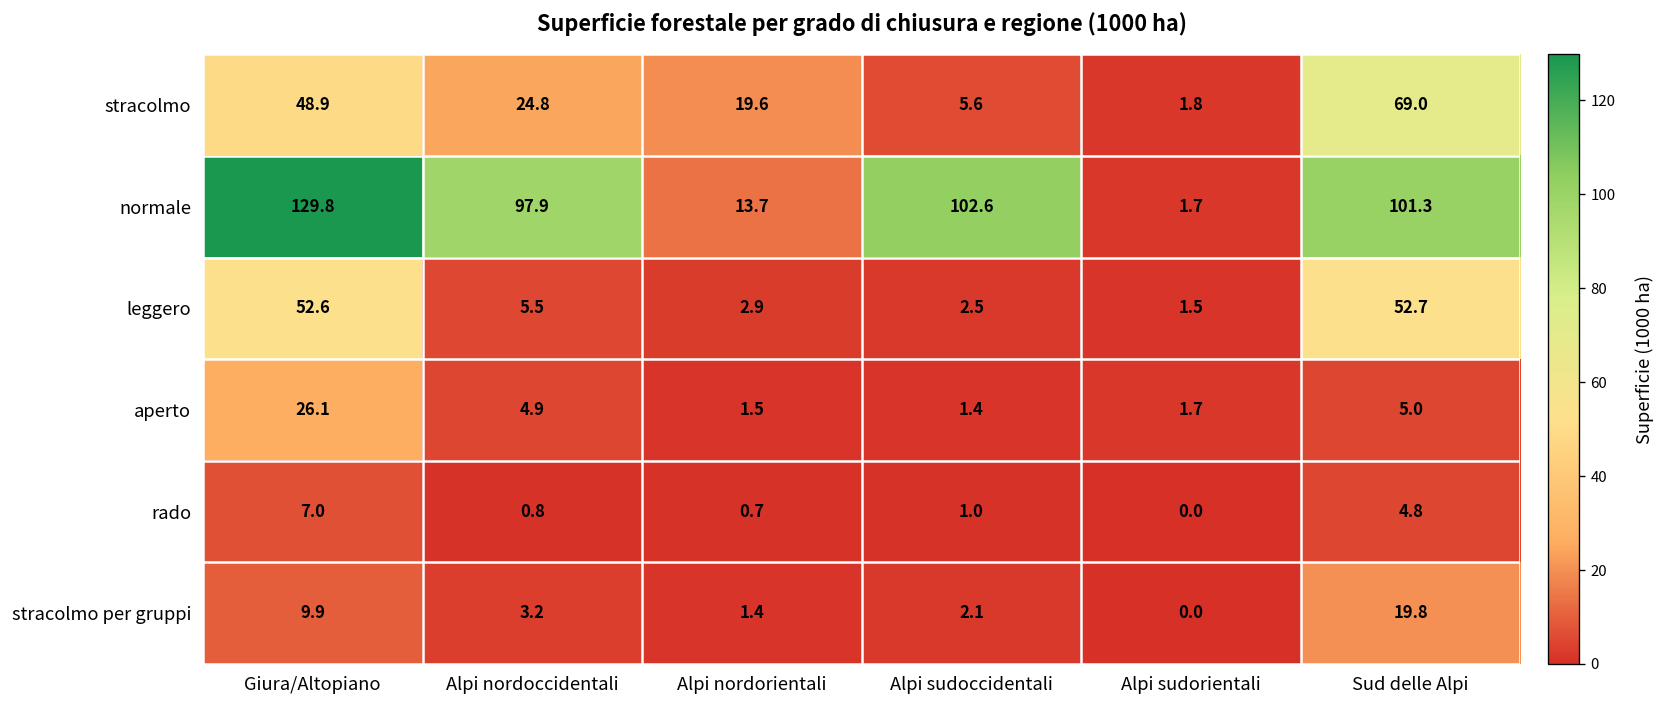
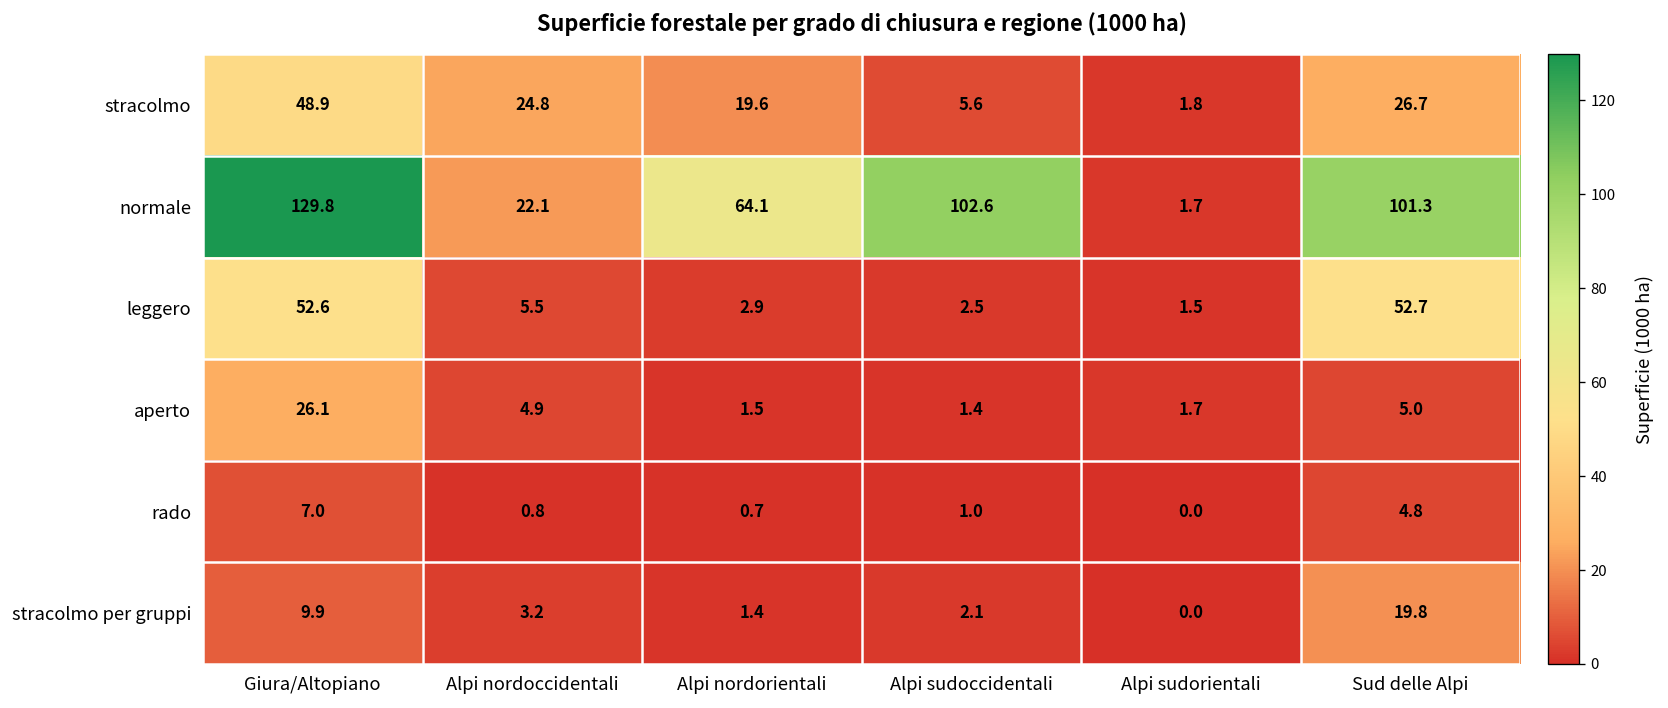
stracolmo, Sud delle Alpi: 69.0 -> 26.7
normale, Alpi nordoccidentali: 97.9 -> 22.1
normale, Alpi nordorientali: 13.7 -> 64.1
